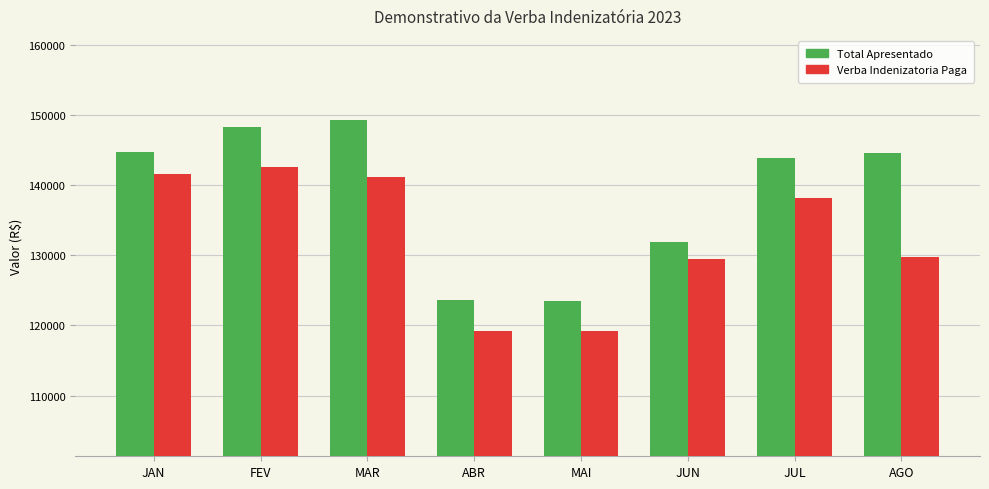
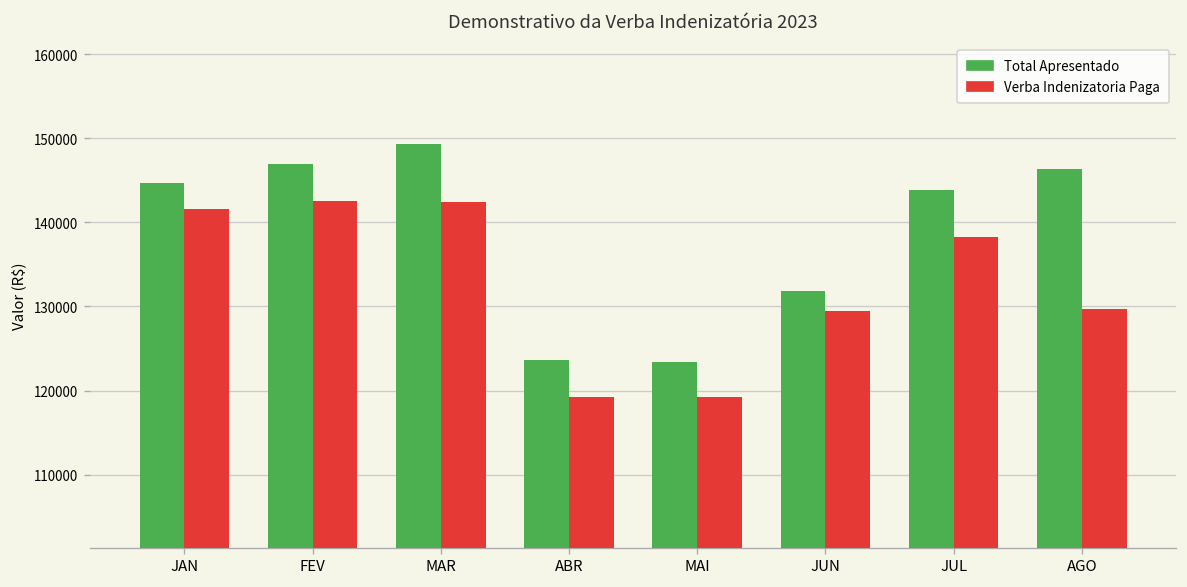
Total Apresentado, FEV: 148000 -> 147000
Verba Indenizatoria Paga, MAR: 141000 -> 142000
Total Apresentado, AGO: 145000 -> 146000
